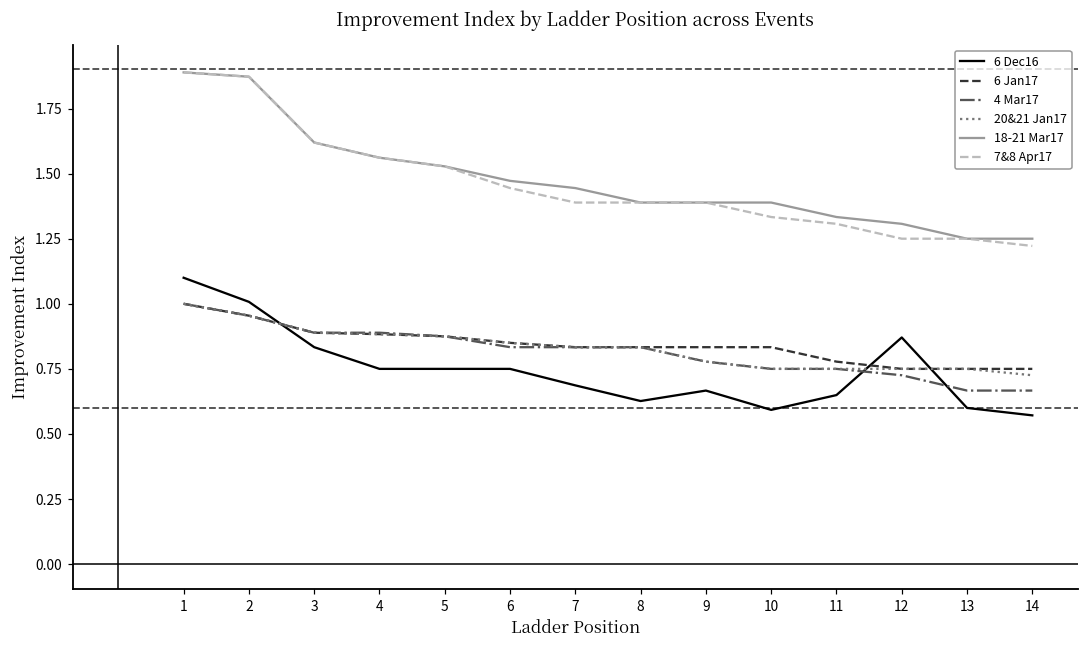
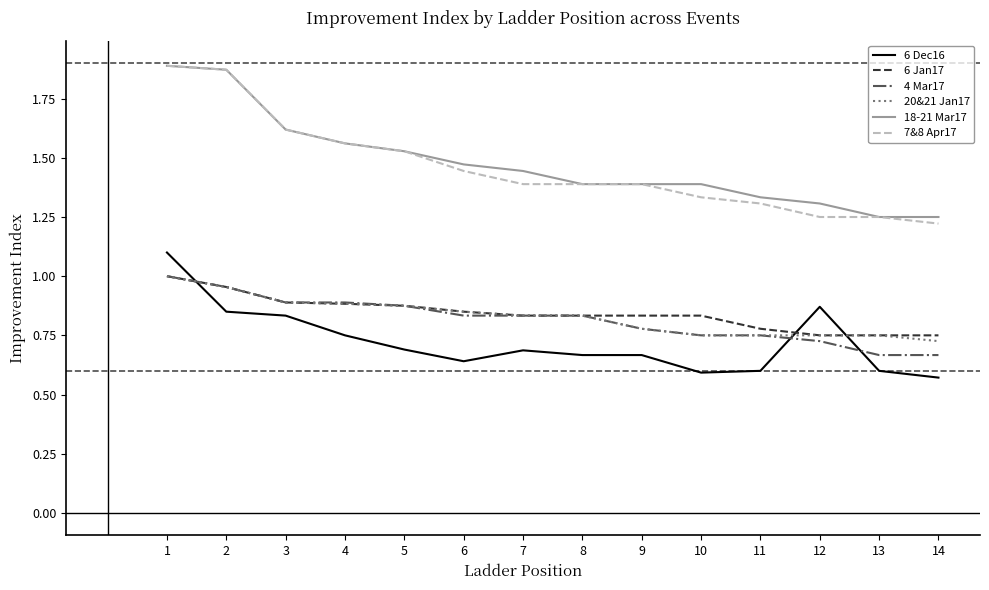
6 Dec16, 2: 1.01 -> 0.85
6 Dec16, 5: 0.75 -> 0.69
6 Dec16, 6: 0.75 -> 0.64
6 Dec16, 8: 0.63 -> 0.67
6 Dec16, 11: 0.65 -> 0.60
